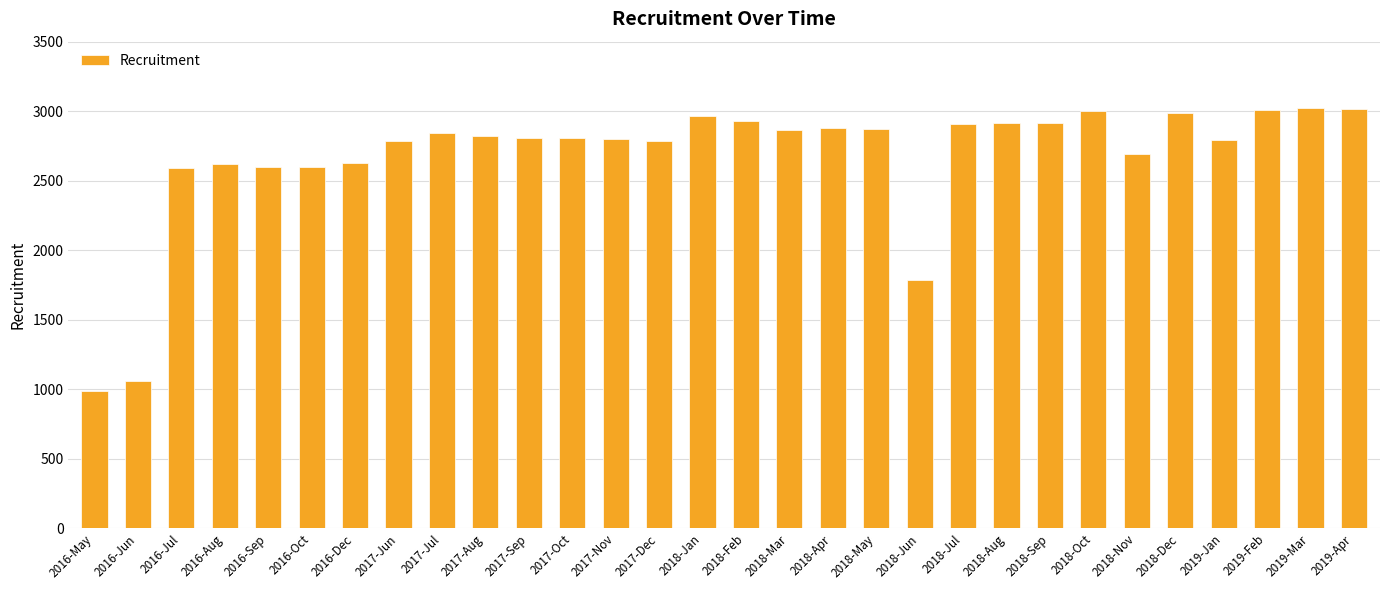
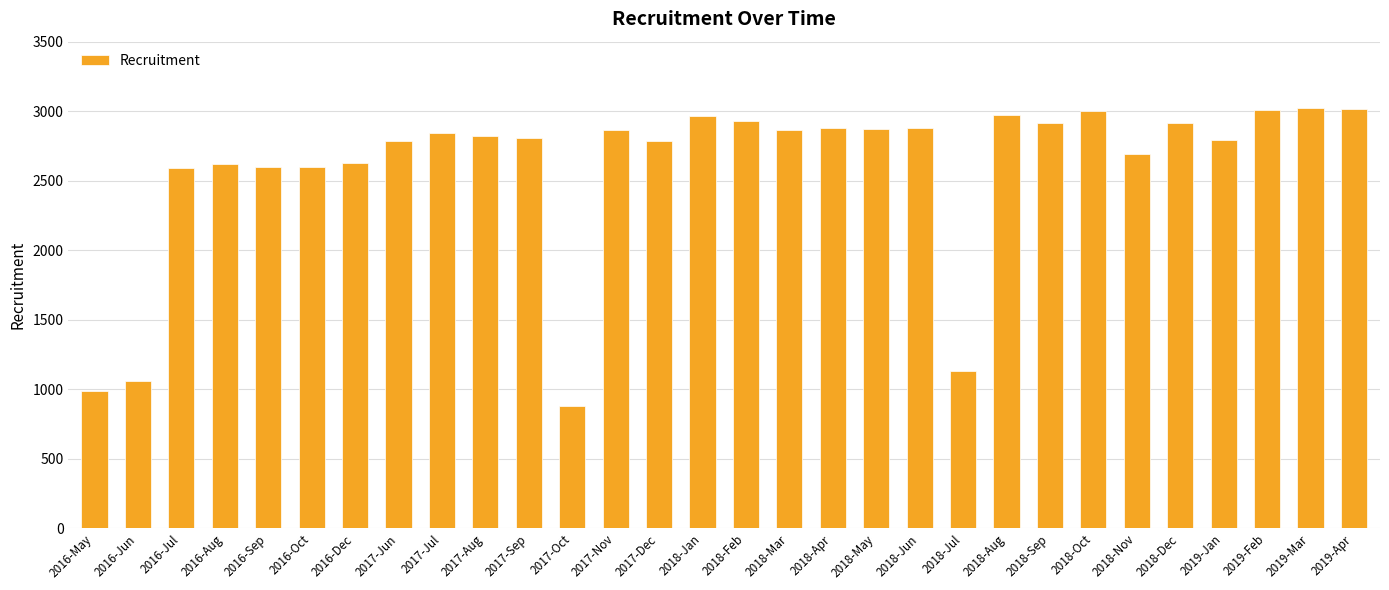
2017-Oct: 2810 -> 880
2017-Nov: 2800 -> 2860
2018-Jun: 1790 -> 2880
2018-Jul: 2910 -> 1130
2018-Aug: 2920 -> 2980
2018-Dec: 2990 -> 2920
